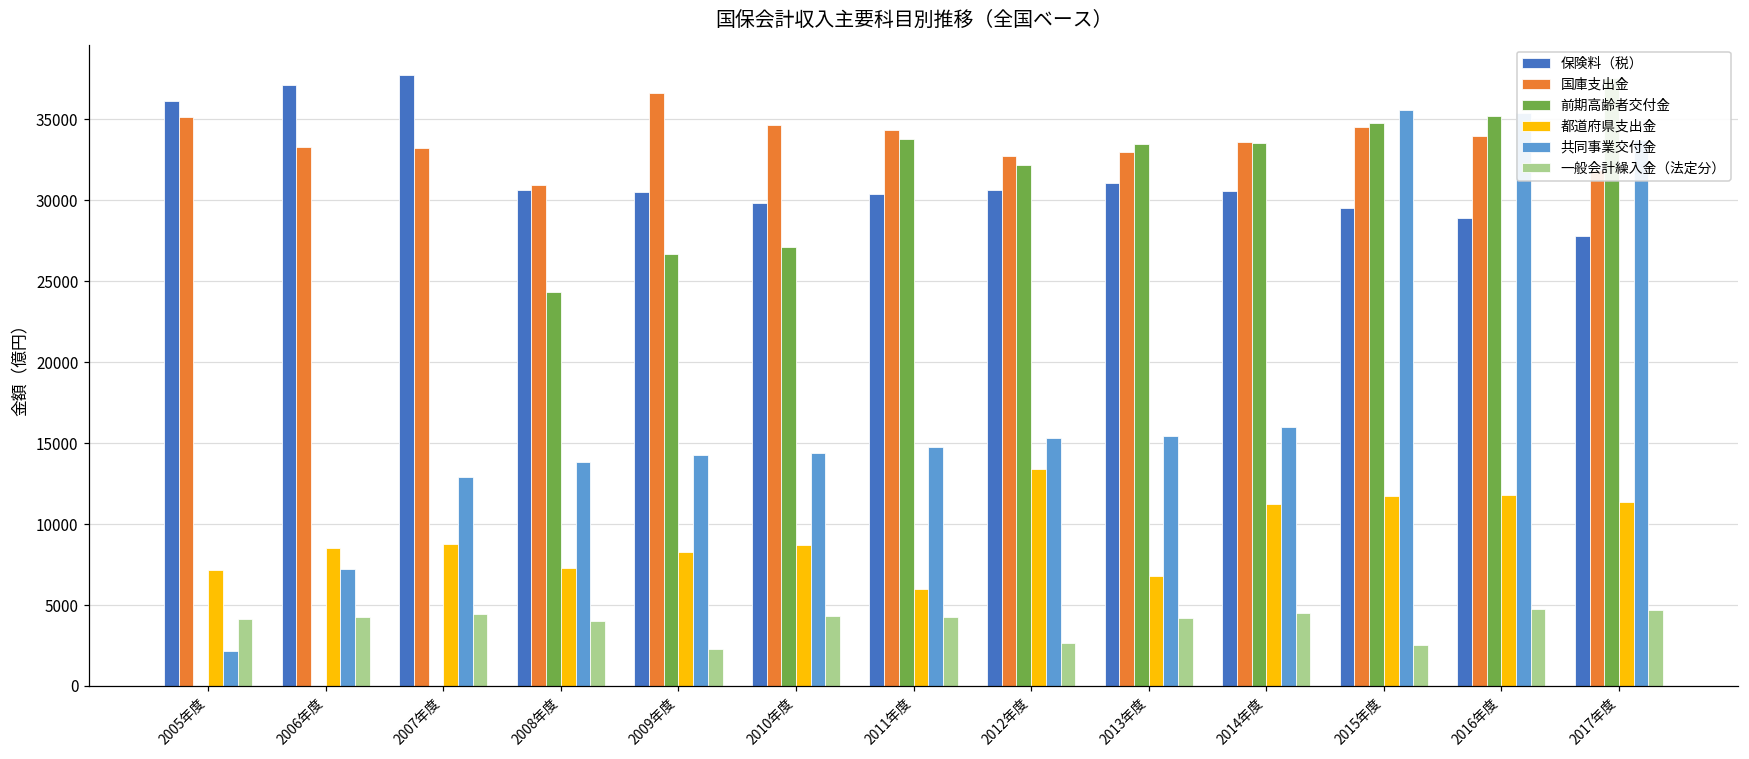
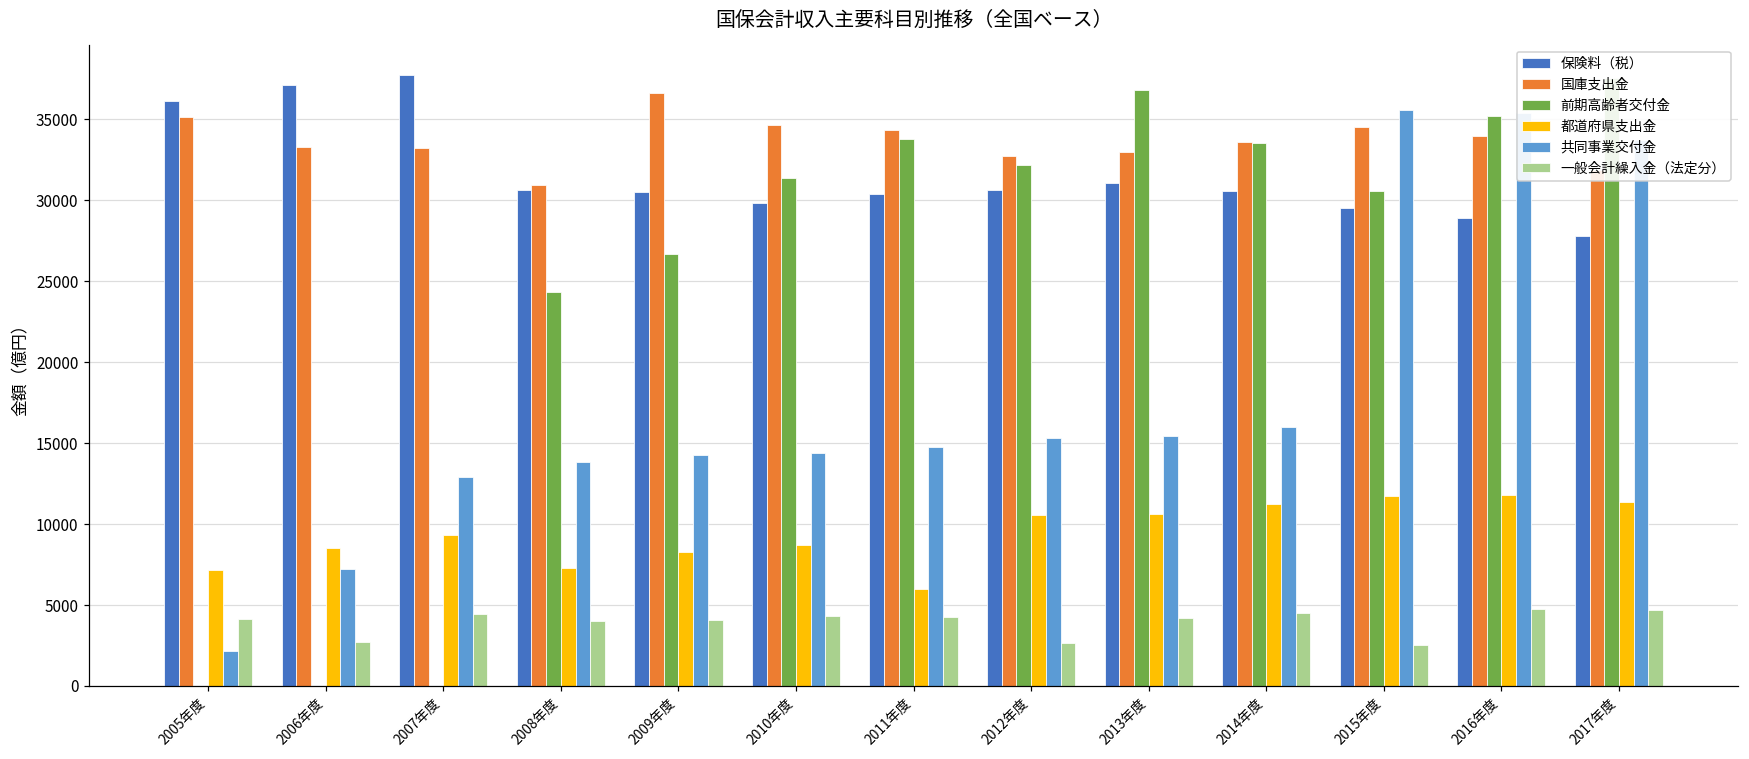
一般会計繰入金（法定分）, 2006年度: 4300 -> 2700
都道府県支出金, 2007年度: 8700 -> 9300
一般会計繰入金（法定分）, 2009年度: 2300 -> 4000
前期高齢者交付金, 2010年度: 27100 -> 31400
都道府県支出金, 2012年度: 13400 -> 10600
前期高齢者交付金, 2013年度: 33500 -> 36800
都道府県支出金, 2013年度: 6800 -> 10700
前期高齢者交付金, 2015年度: 34800 -> 30600
